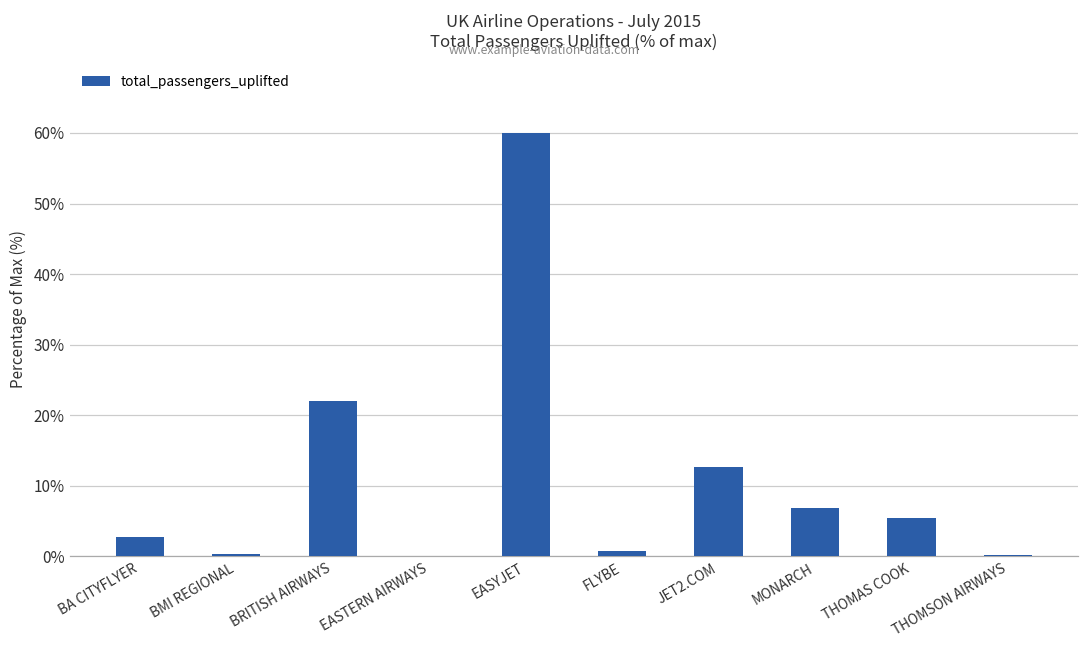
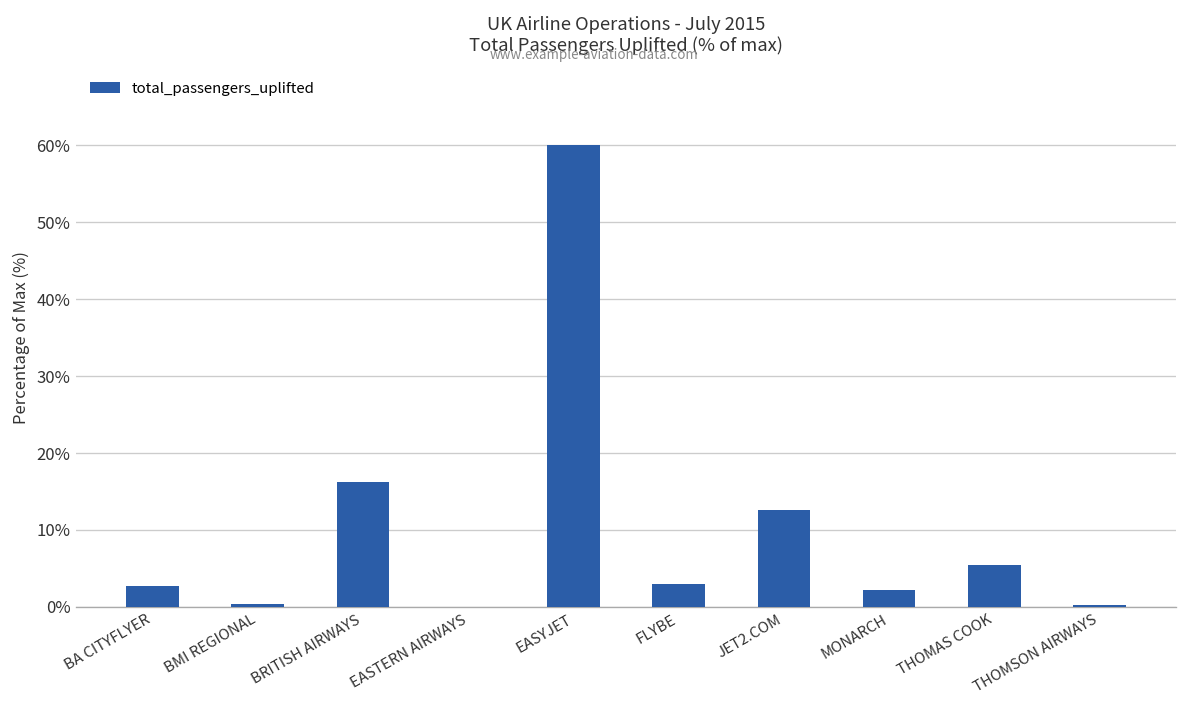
BRITISH AIRWAYS: 22% -> 16%
FLYBE: 1% -> 3%
MONARCH: 7% -> 2%
